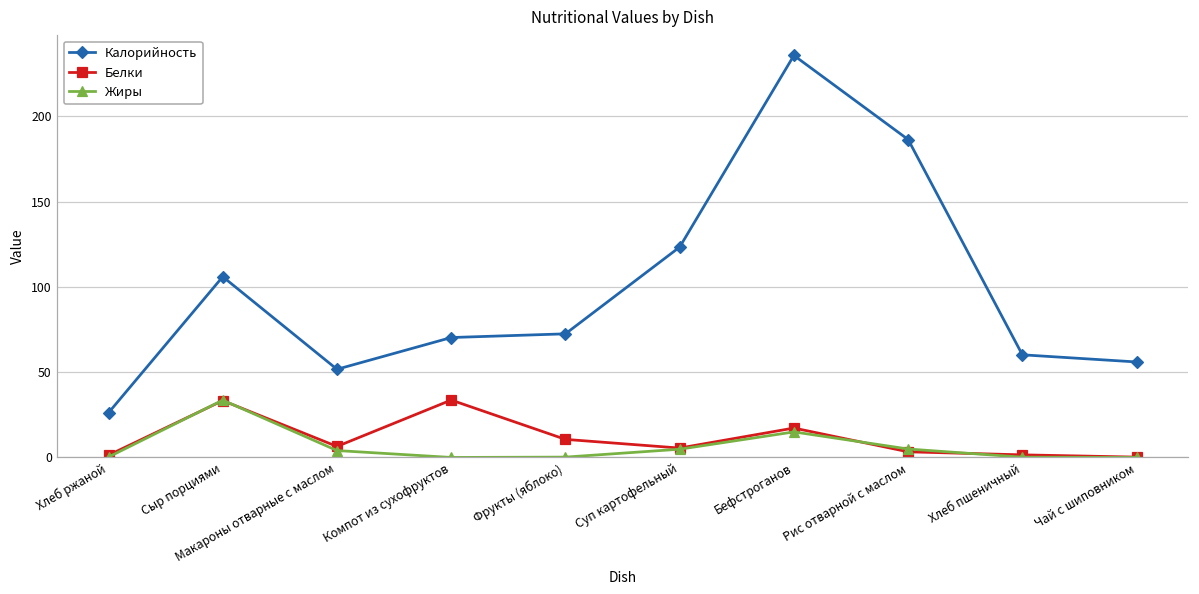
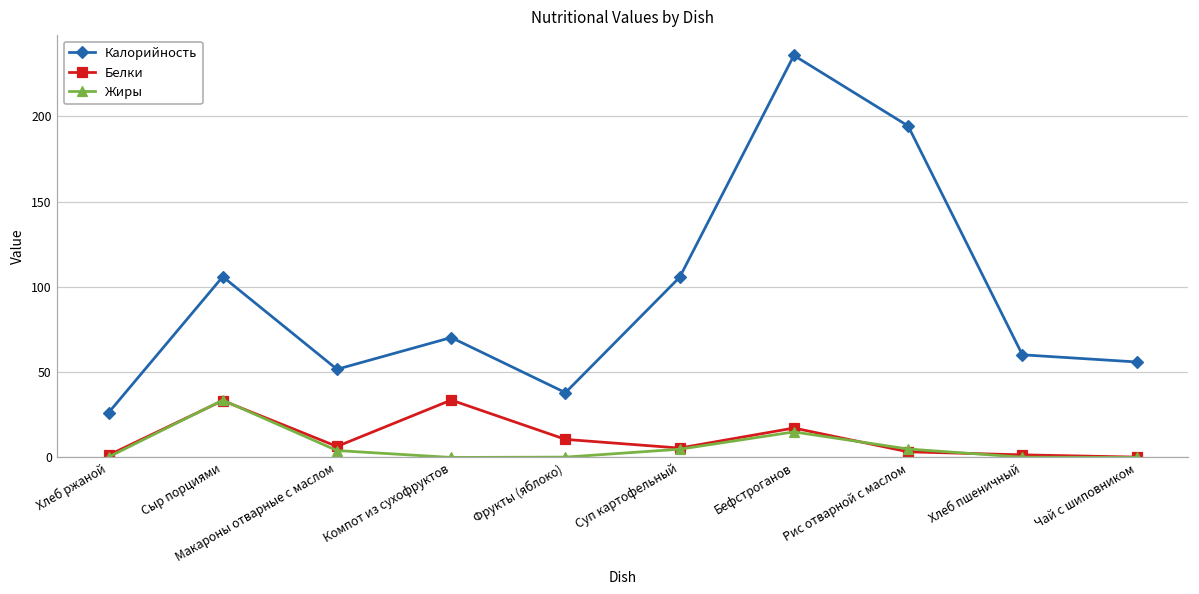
Калорийность, Фрукты (яблоко): 73 -> 38
Калорийность, Суп картофельный: 123 -> 106
Калорийность, Рис отварной с маслом: 186 -> 194
